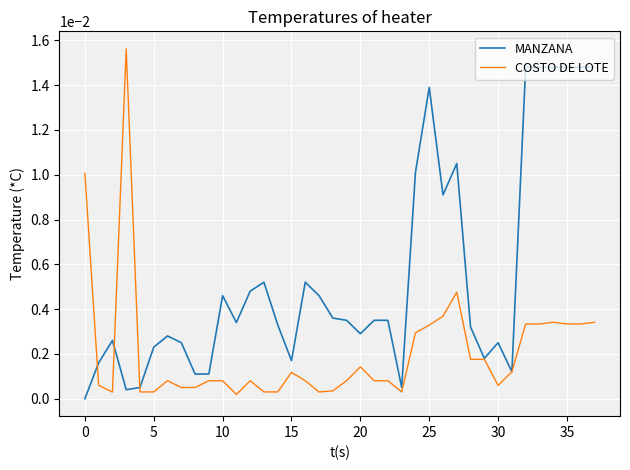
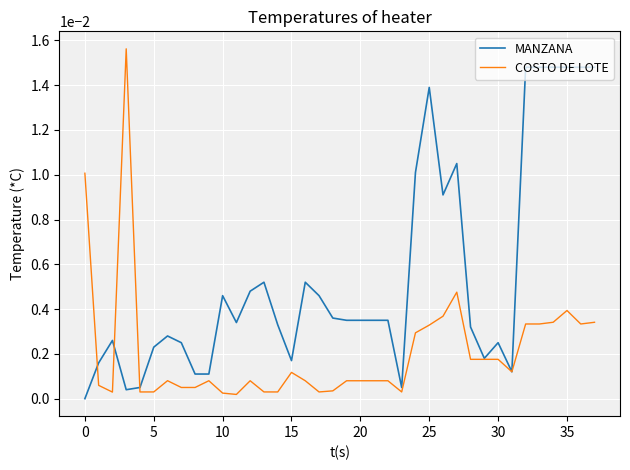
COSTO DE LOTE, 10: 0.0008 -> 0.0002
MANZANA, 20: 0.0029 -> 0.0035
COSTO DE LOTE, 20: 0.0014 -> 0.0008
COSTO DE LOTE, 30: 0.0006 -> 0.0018
COSTO DE LOTE, 35: 0.0033 -> 0.0039
